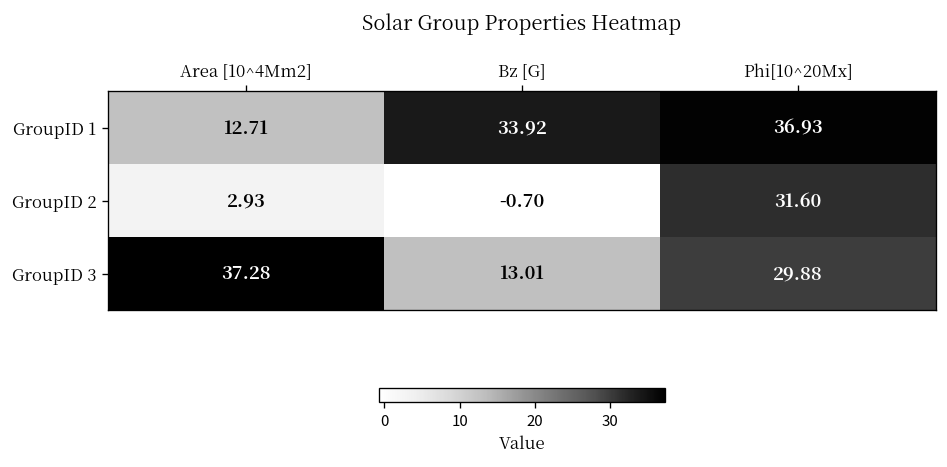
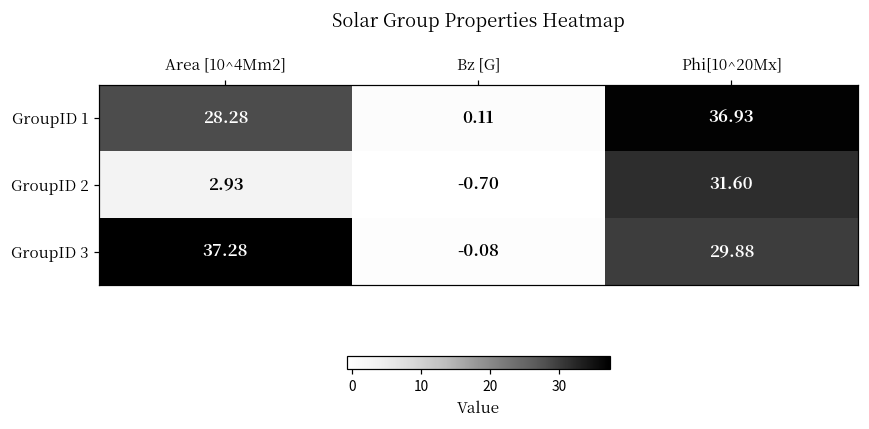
GroupID 1, Area [10^4Mm2]: 12.71 -> 28.28
GroupID 1, Bz [G]: 33.92 -> 0.11
GroupID 3, Bz [G]: 13.01 -> -0.08
